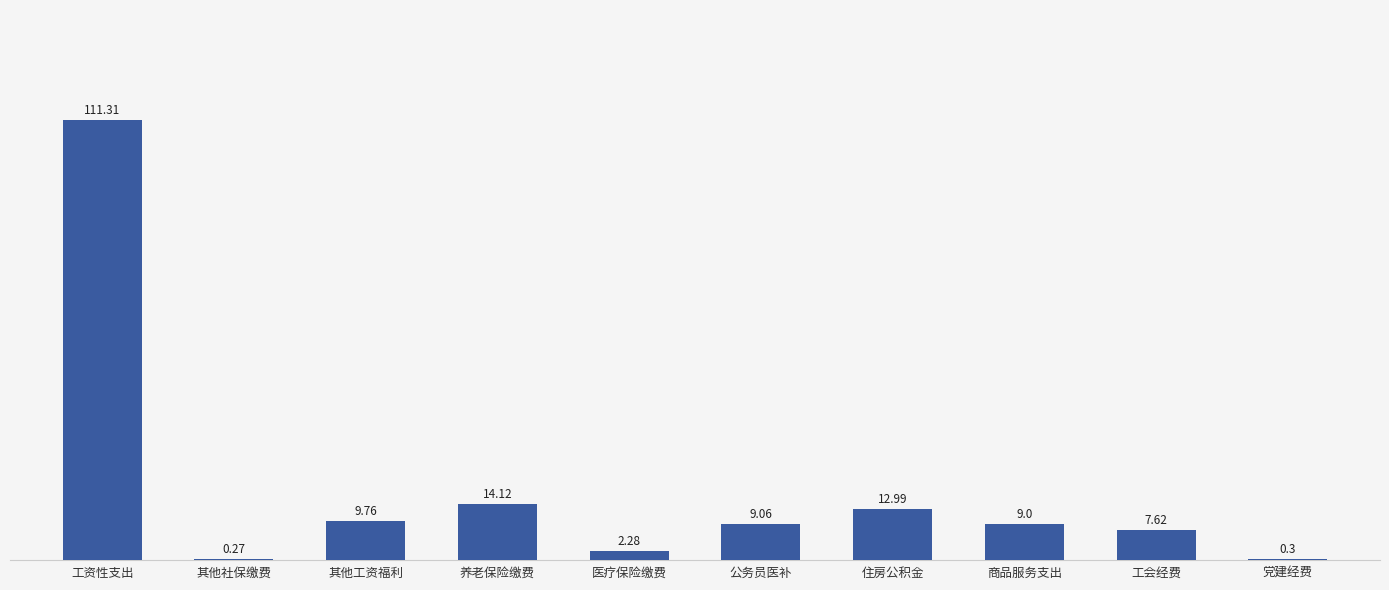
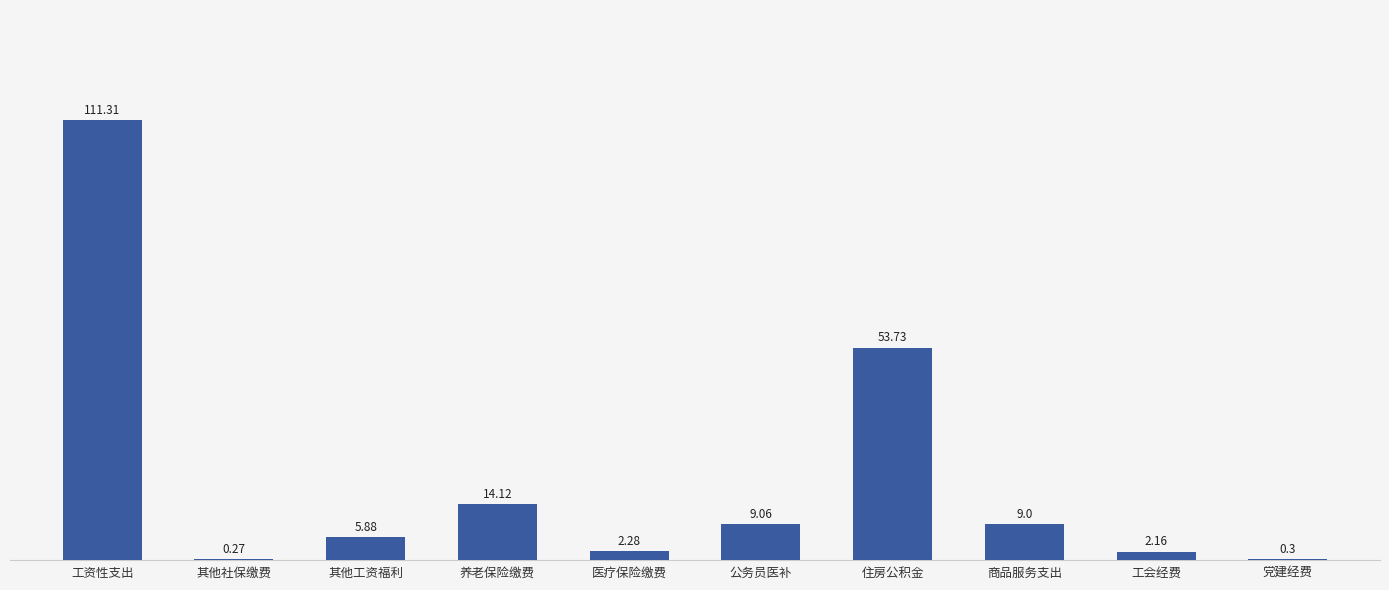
其他工资福利: 9.76 -> 5.88
住房公积金: 12.99 -> 53.73
工会经费: 7.62 -> 2.16
